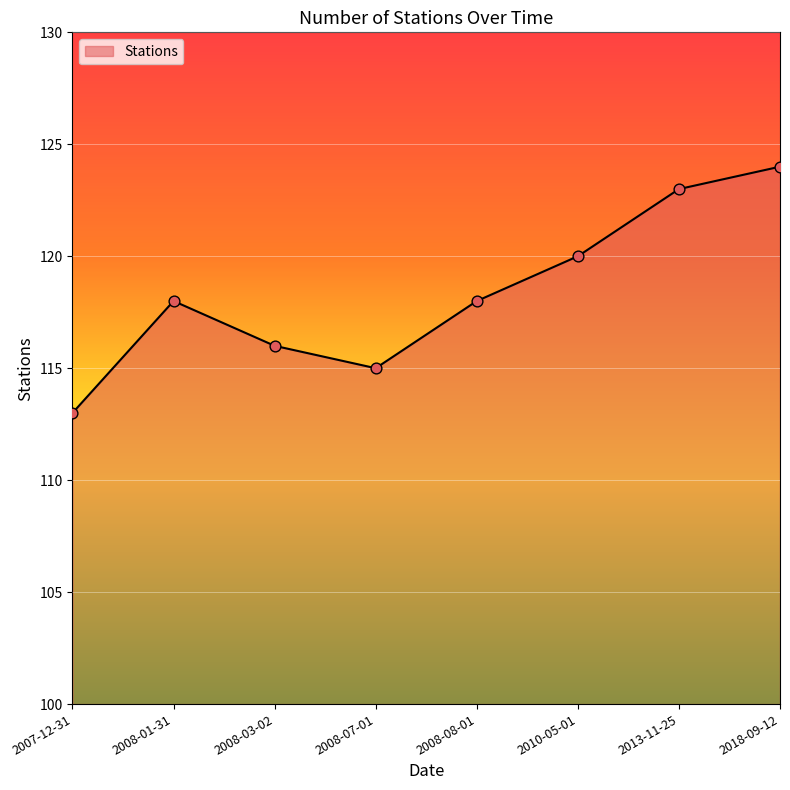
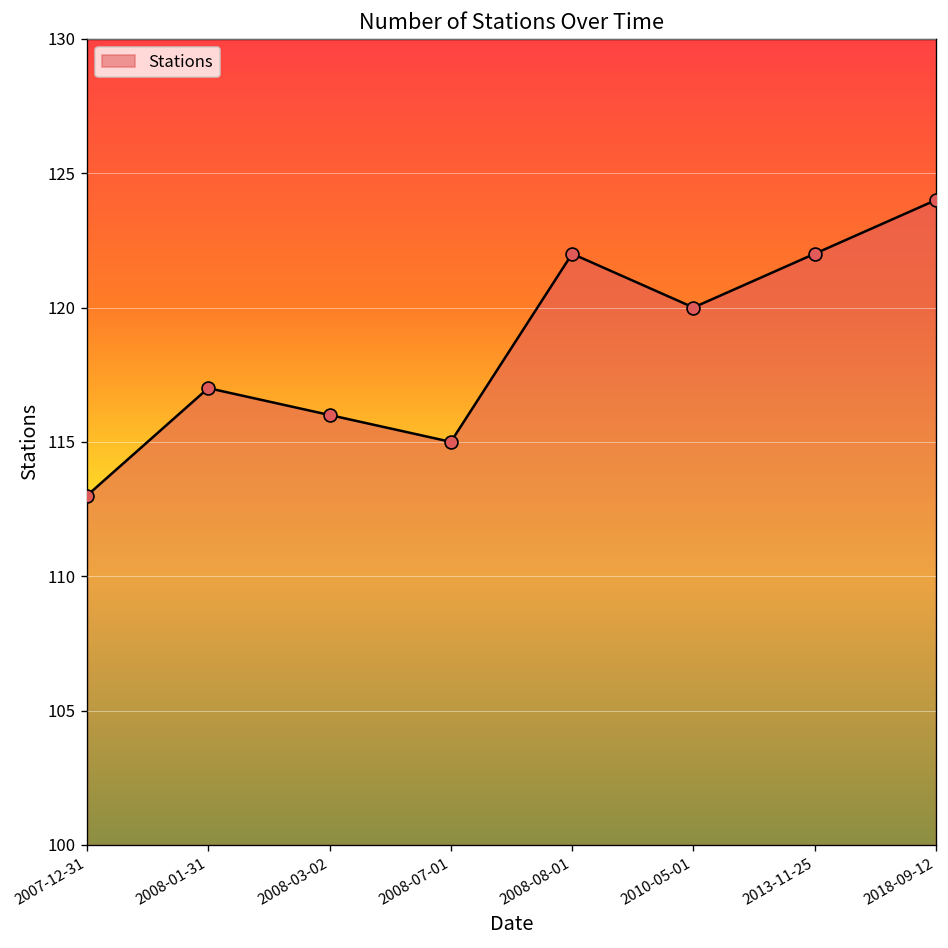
2008-01-31: 118 -> 117
2008-08-01: 118 -> 122
2013-11-25: 123 -> 122
